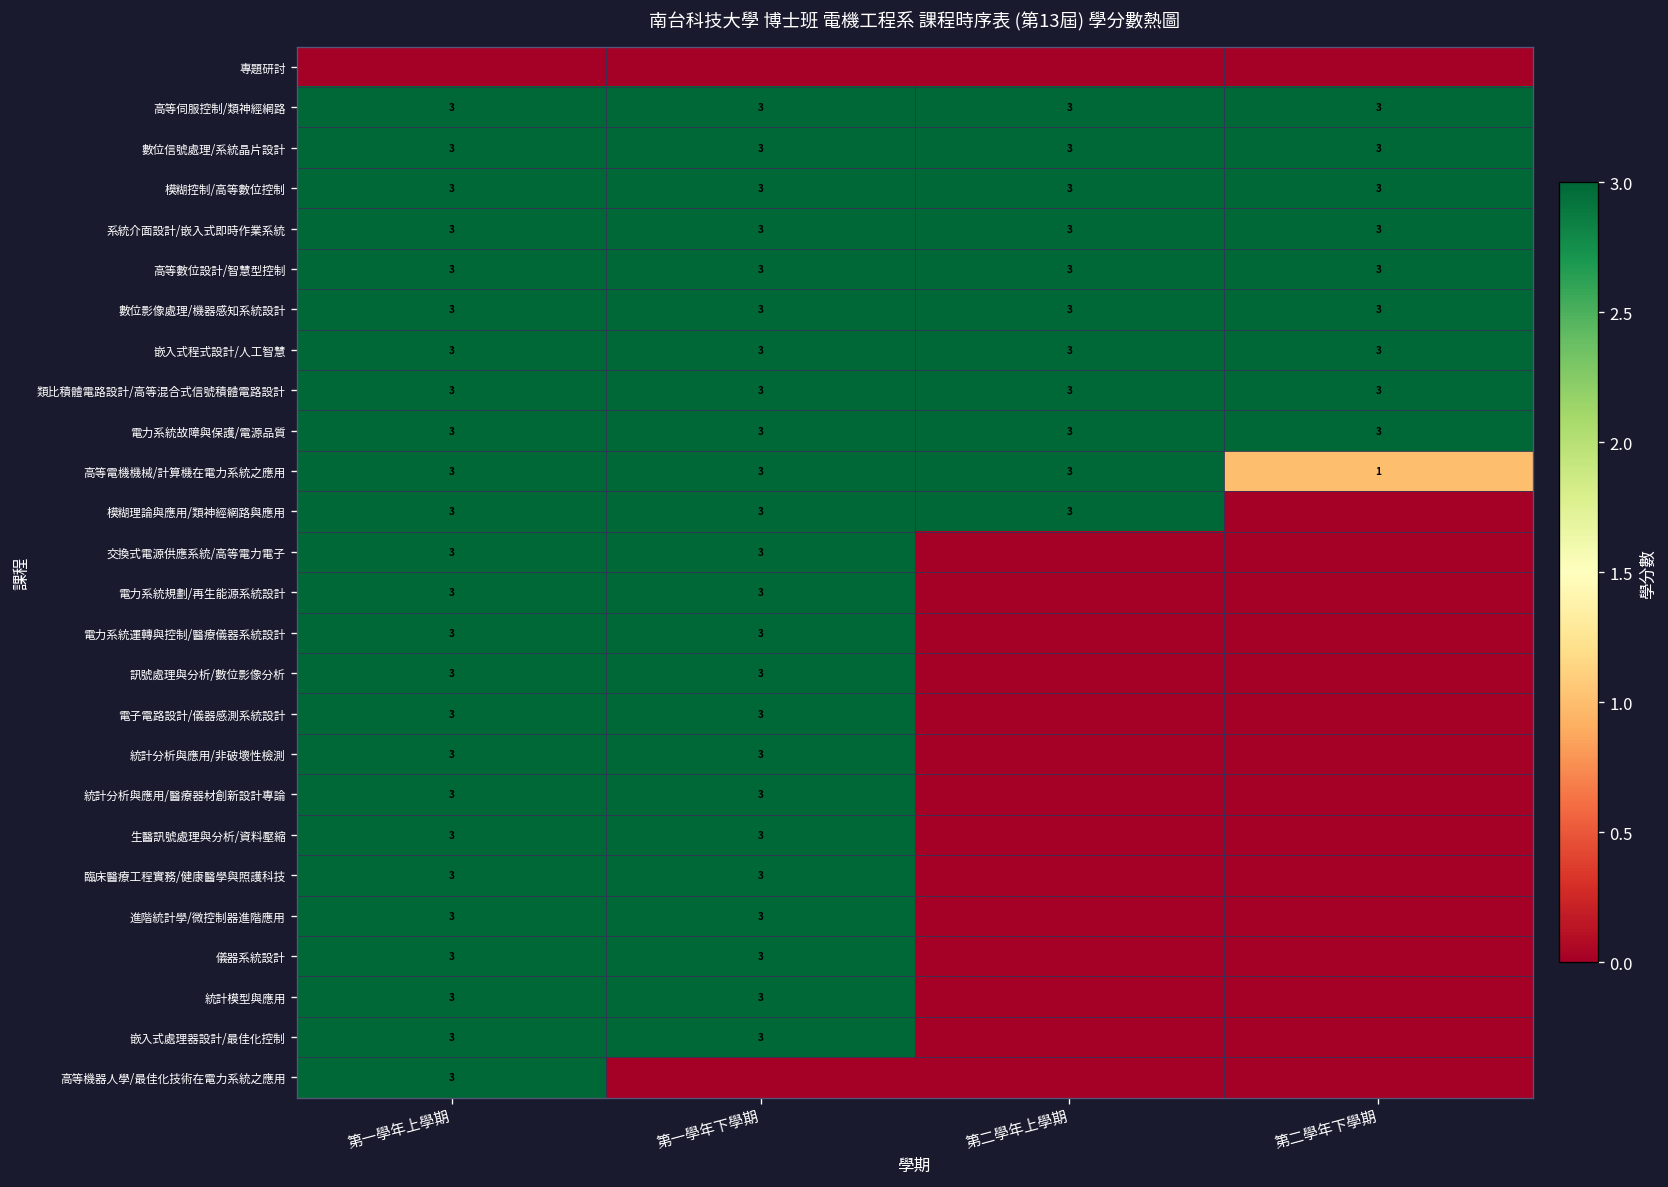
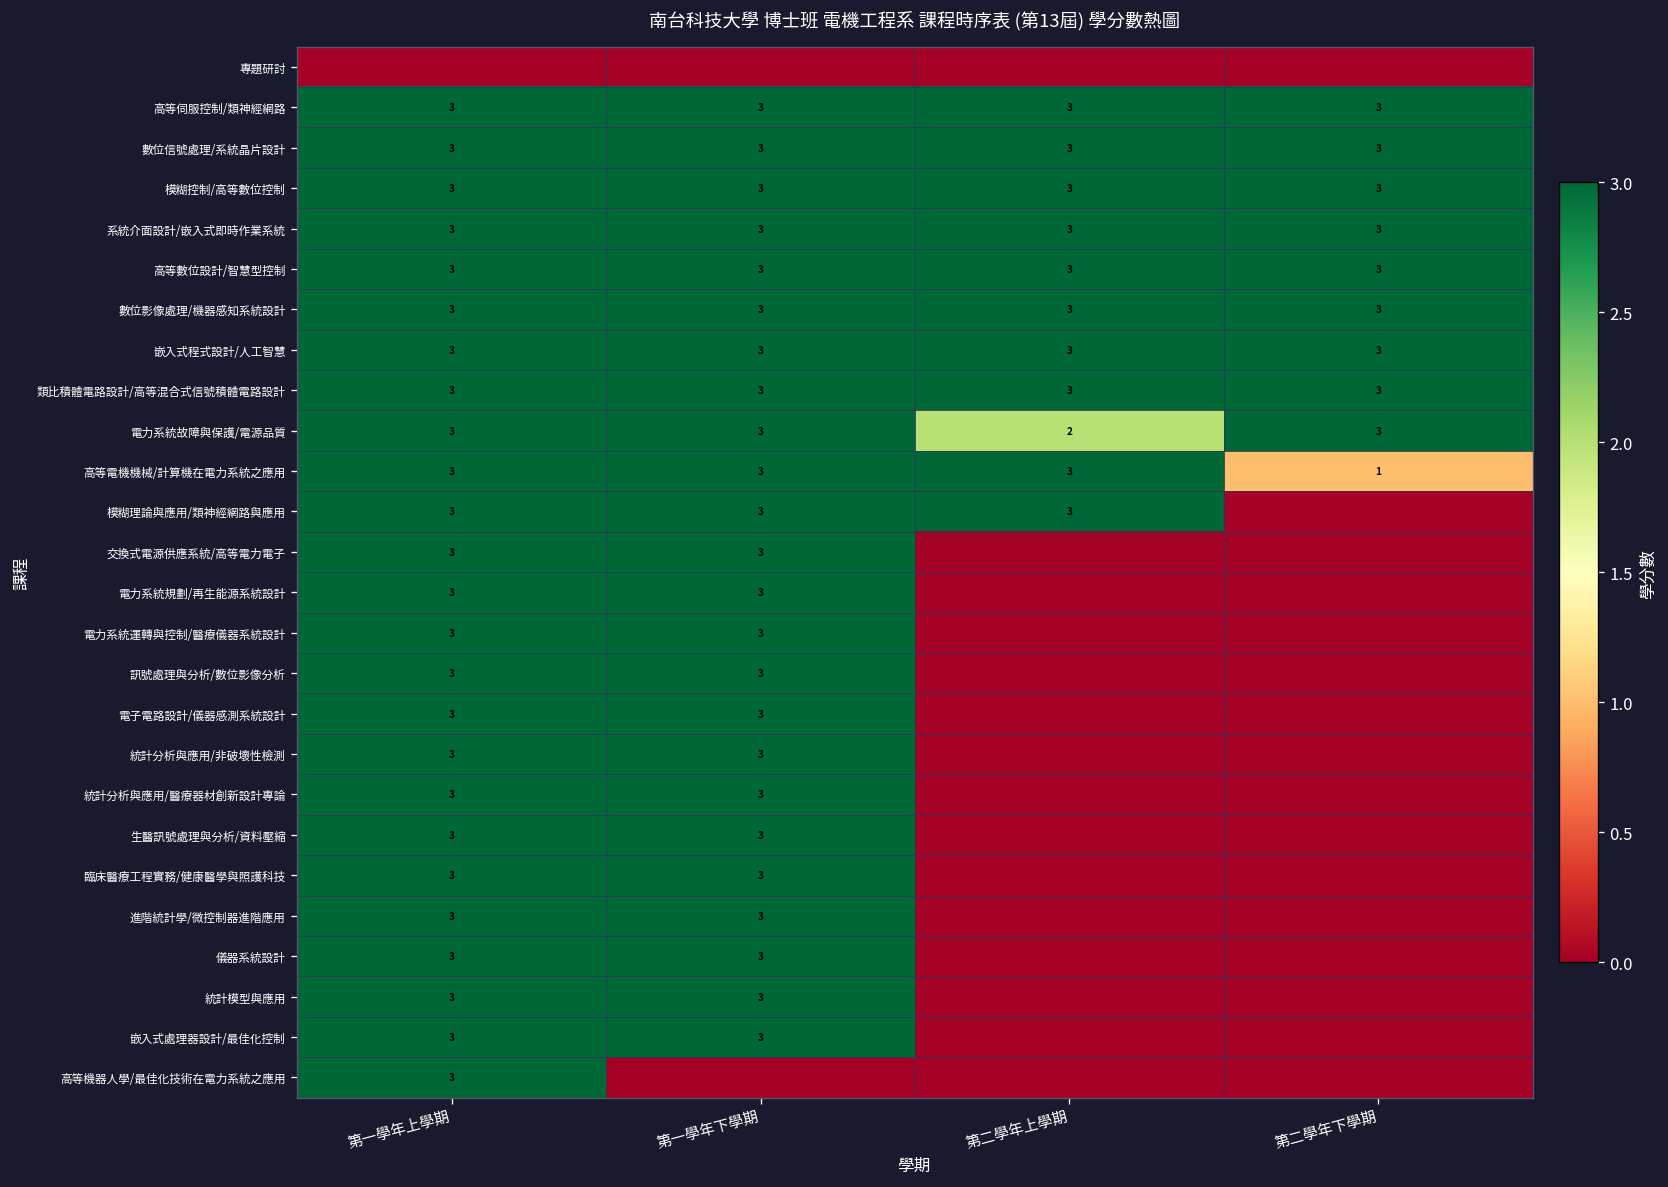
電力系統故障與保護/電源品質, 第二學年上學期: 3 -> 2
